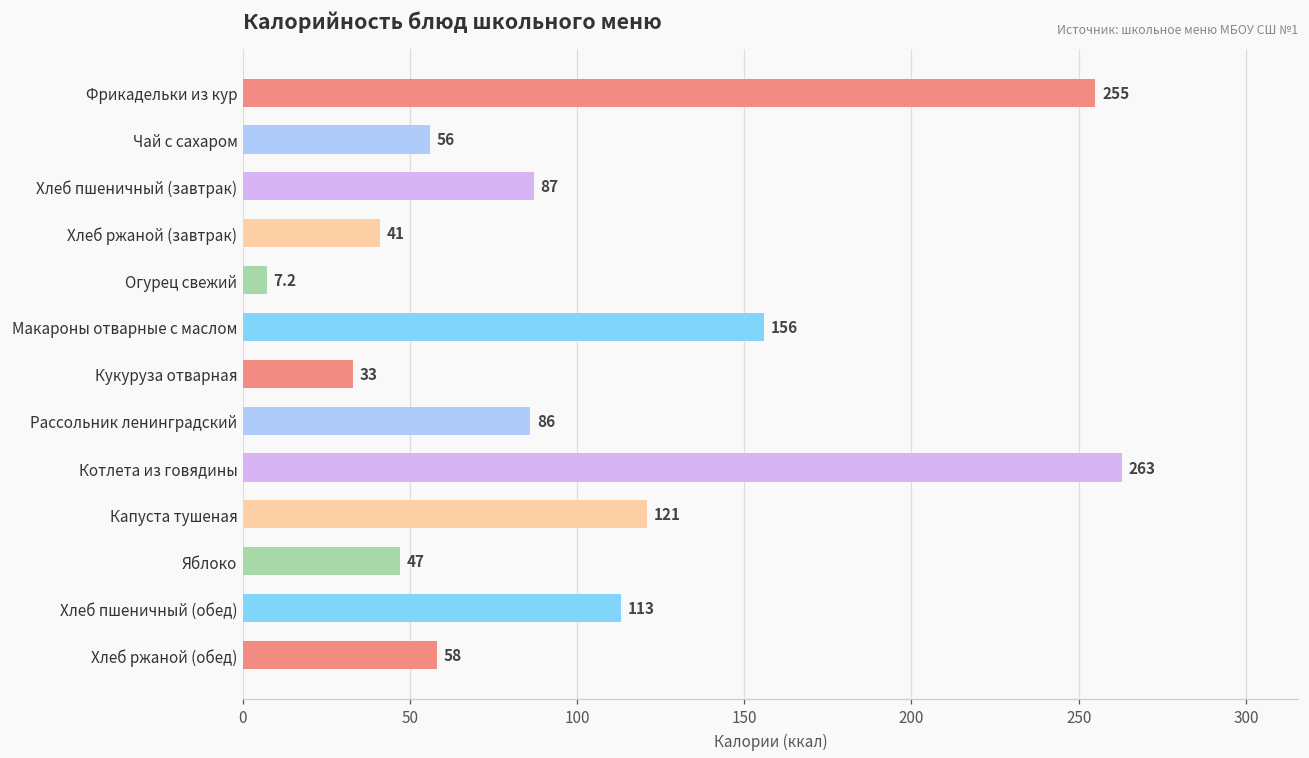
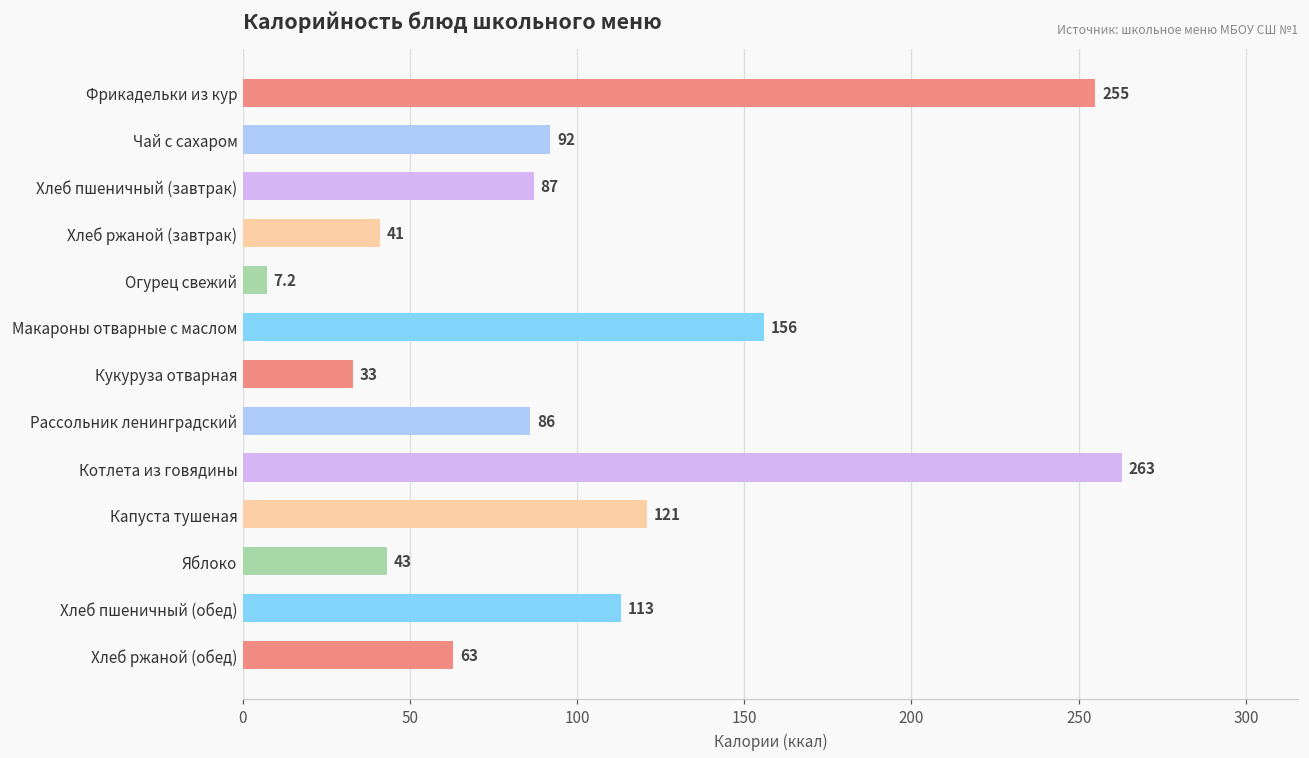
Чай с сахаром: 56 -> 92
Яблоко: 47 -> 43
Хлеб ржаной (обед): 58 -> 63
